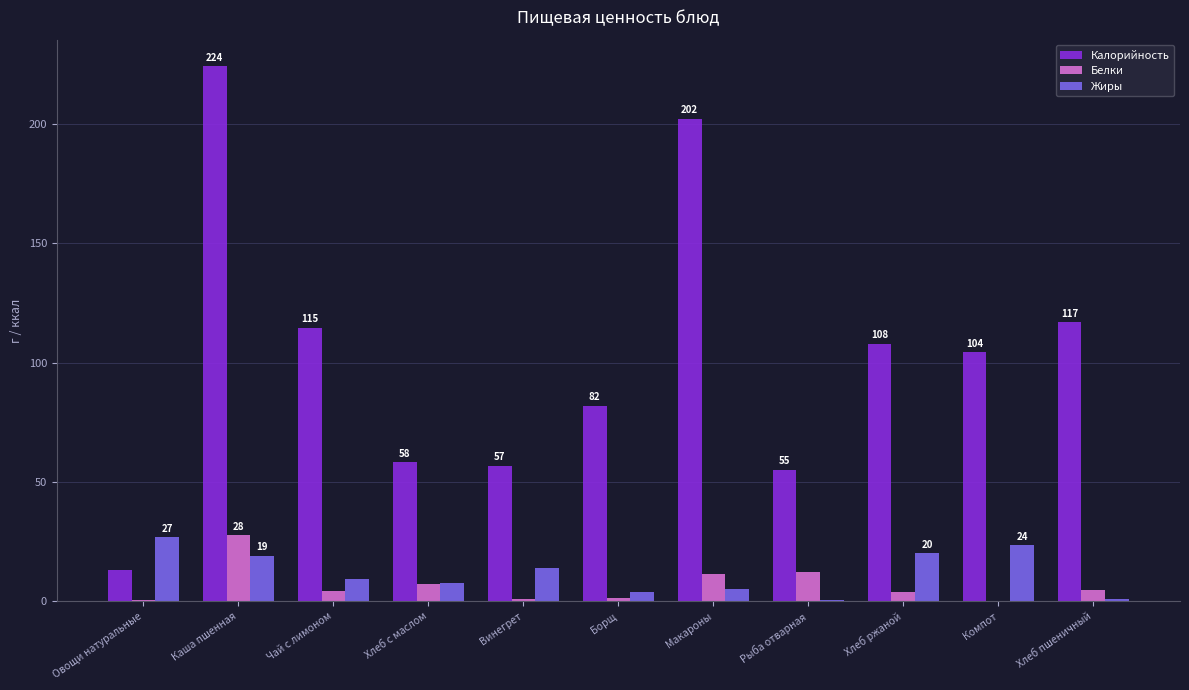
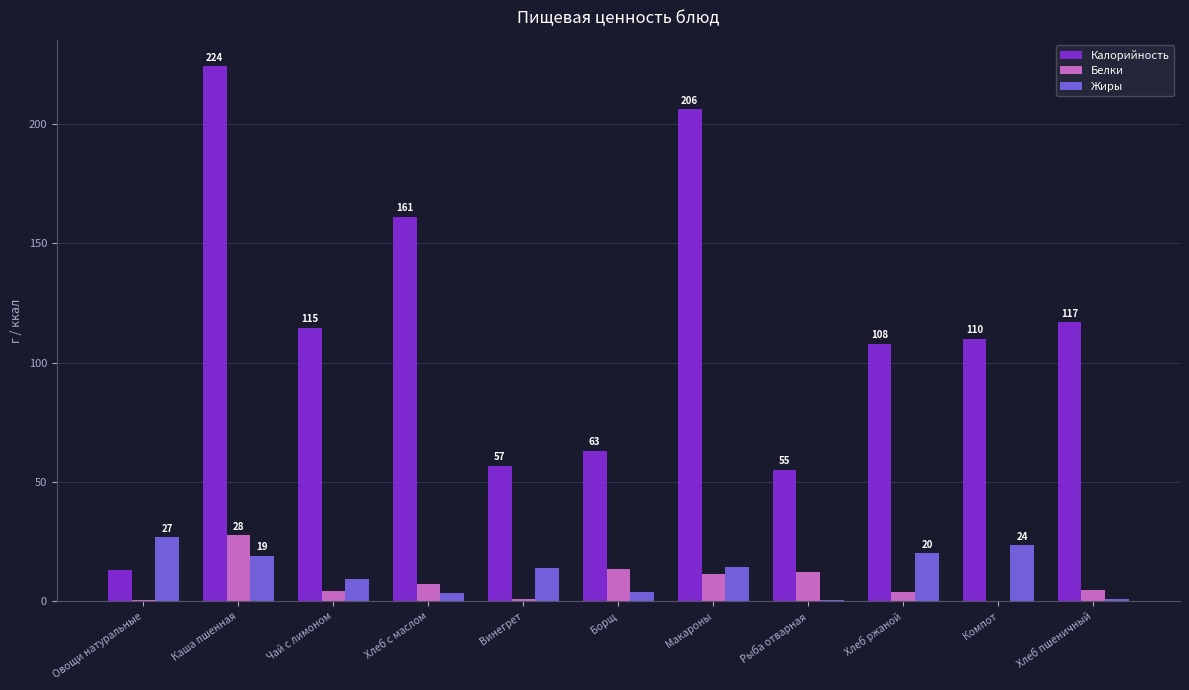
Калорийность, Хлеб с маслом: 58 -> 161
Жиры, Хлеб с маслом: 8 -> 4
Калорийность, Борщ: 82 -> 63
Белки, Борщ: 1 -> 13
Калорийность, Макароны: 202 -> 206
Жиры, Макароны: 5 -> 14
Калорийность, Компот: 104 -> 110
